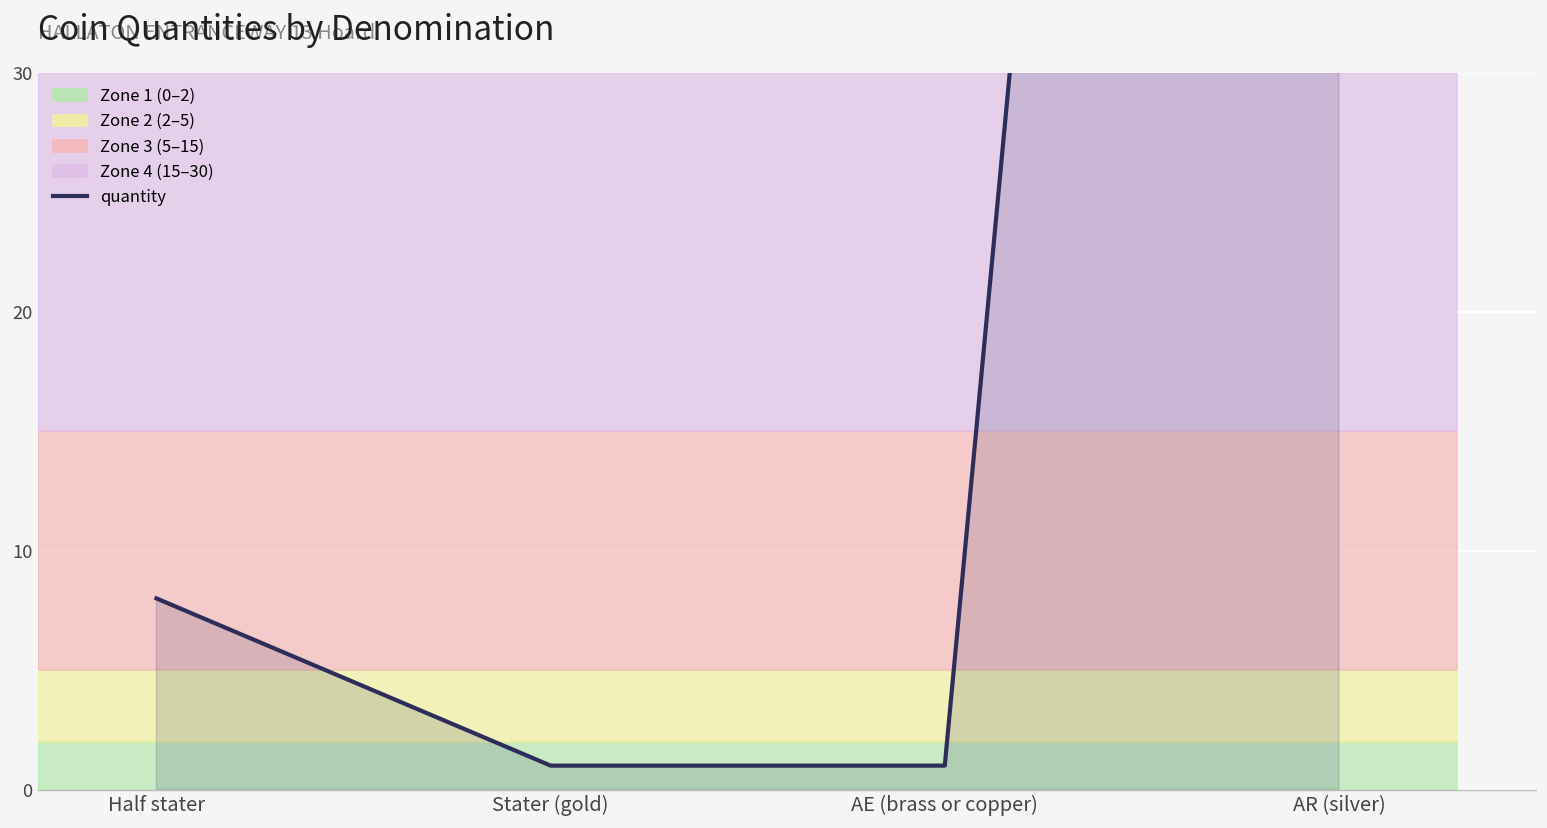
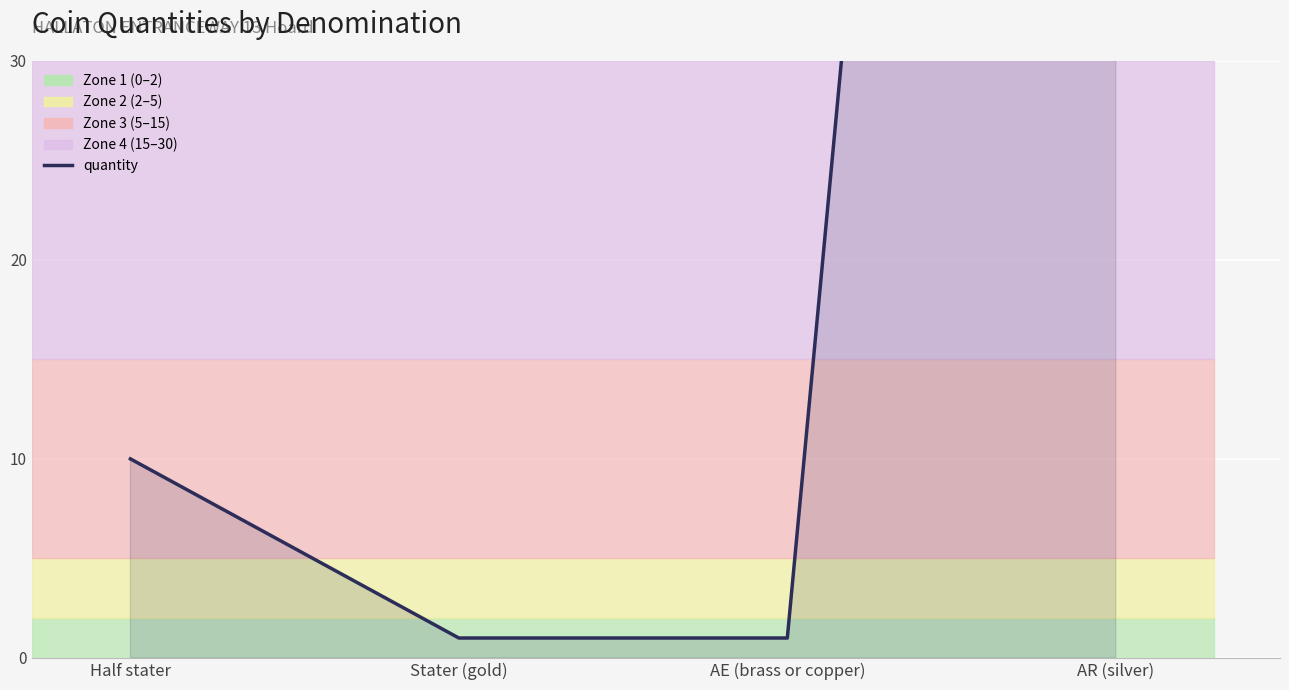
quantity, Half stater: 8 -> 10
